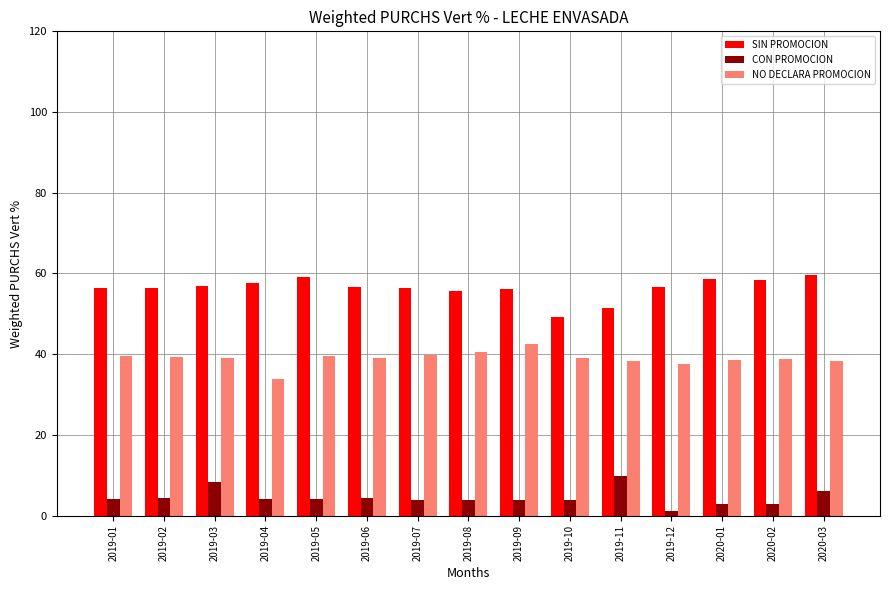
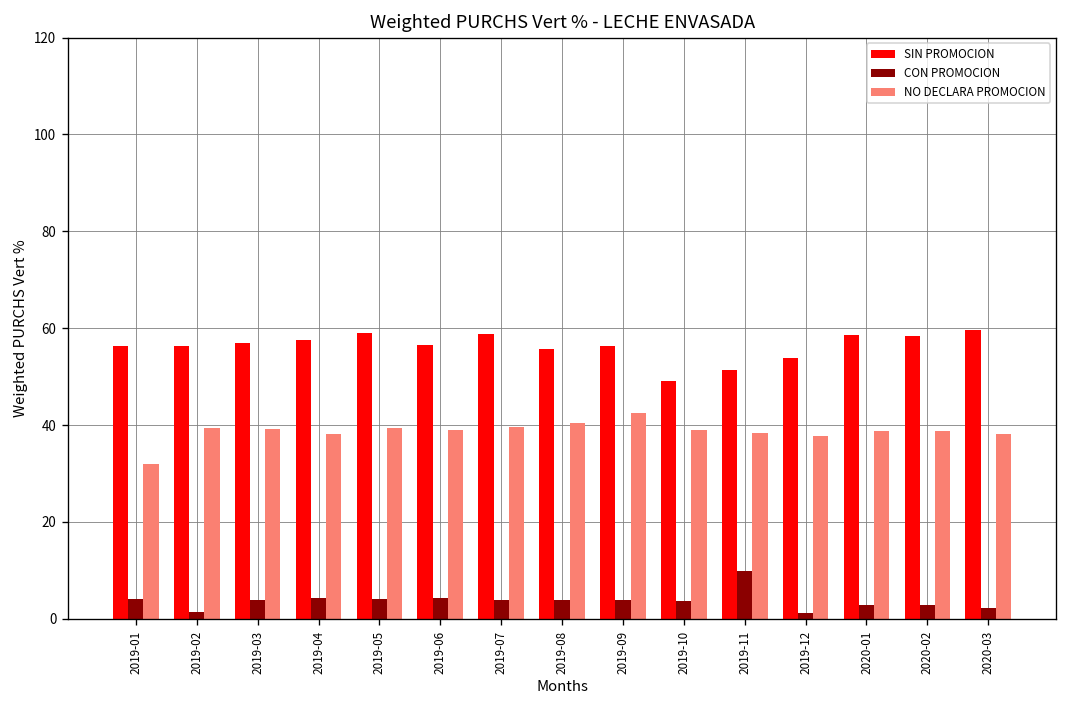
NO DECLARA PROMOCION, 2019-01: 40 -> 32
CON PROMOCION, 2019-02: 4 -> 1
CON PROMOCION, 2019-03: 8 -> 4
NO DECLARA PROMOCION, 2019-04: 34 -> 38
SIN PROMOCION, 2019-07: 56 -> 59
SIN PROMOCION, 2019-12: 57 -> 54
CON PROMOCION, 2020-03: 6 -> 2
